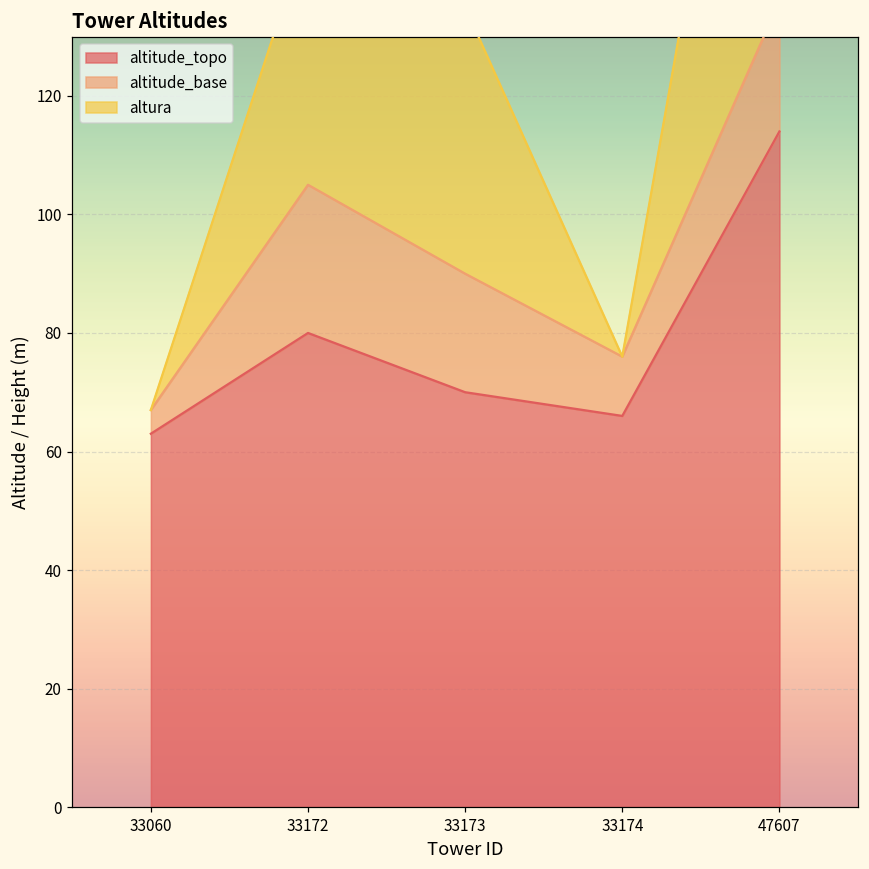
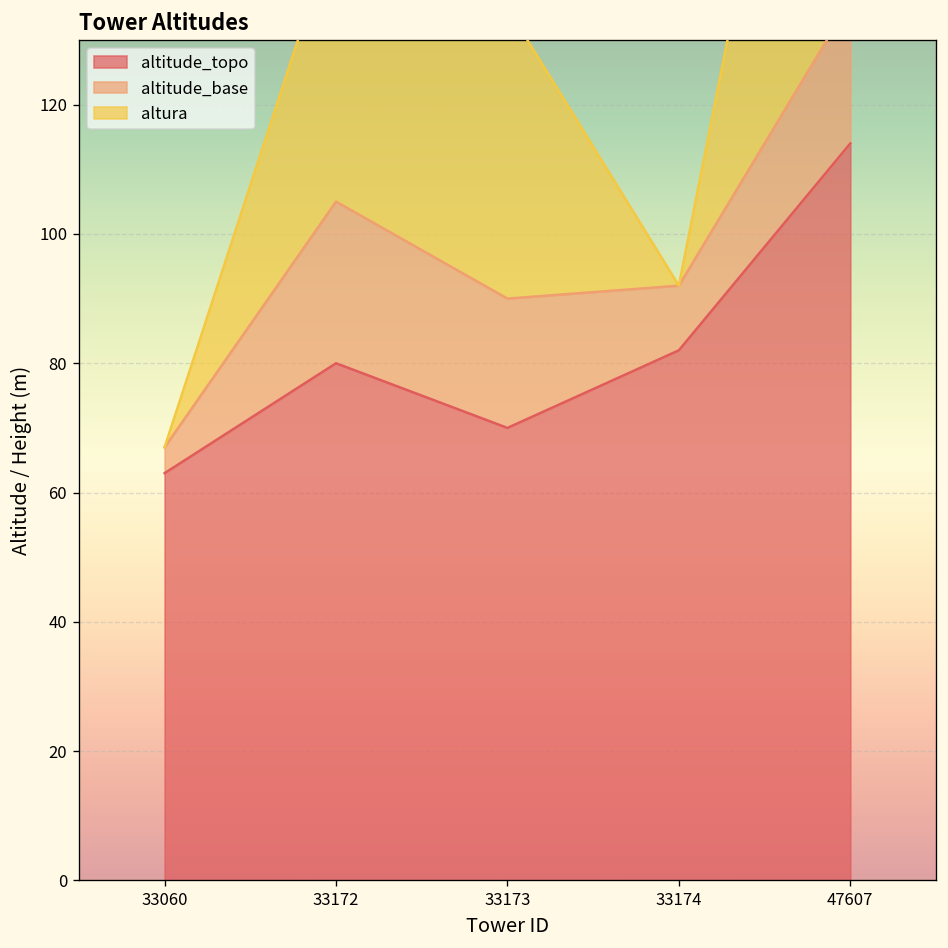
altitude_topo, 33174: 66 -> 82
